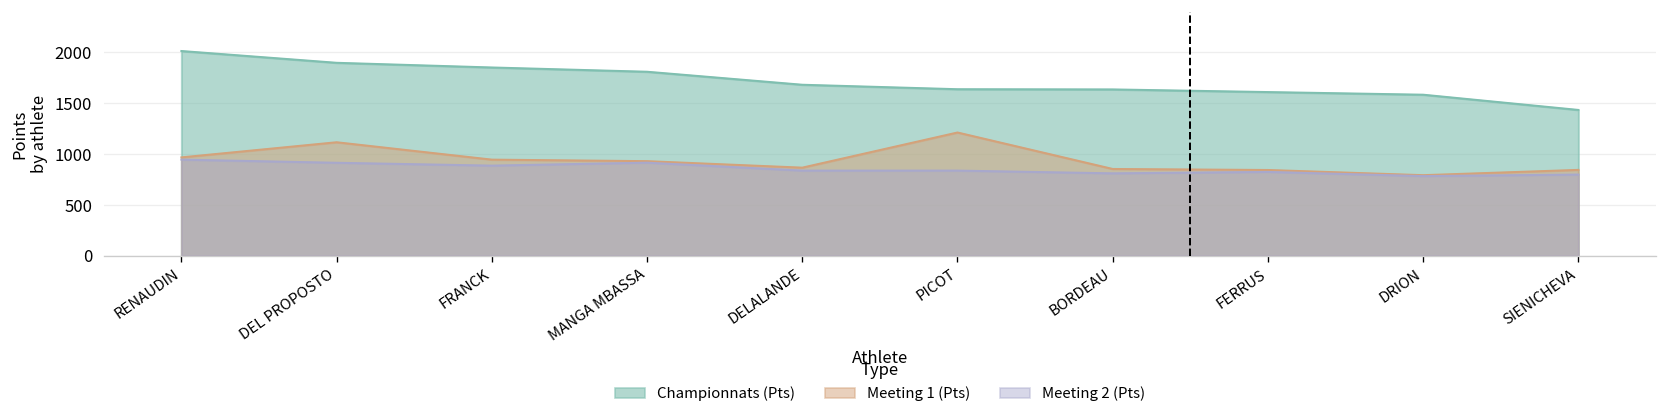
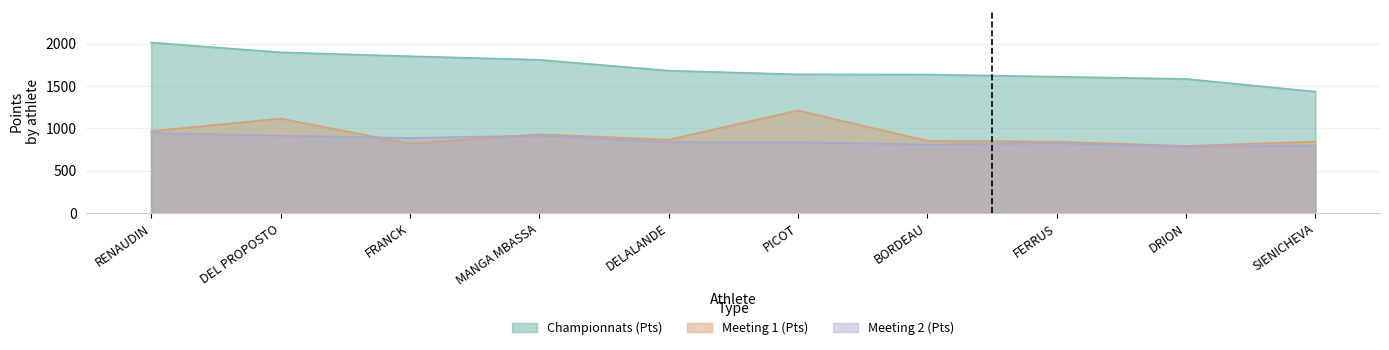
Meeting 1 (Pts), FRANCK: 900 -> 800
